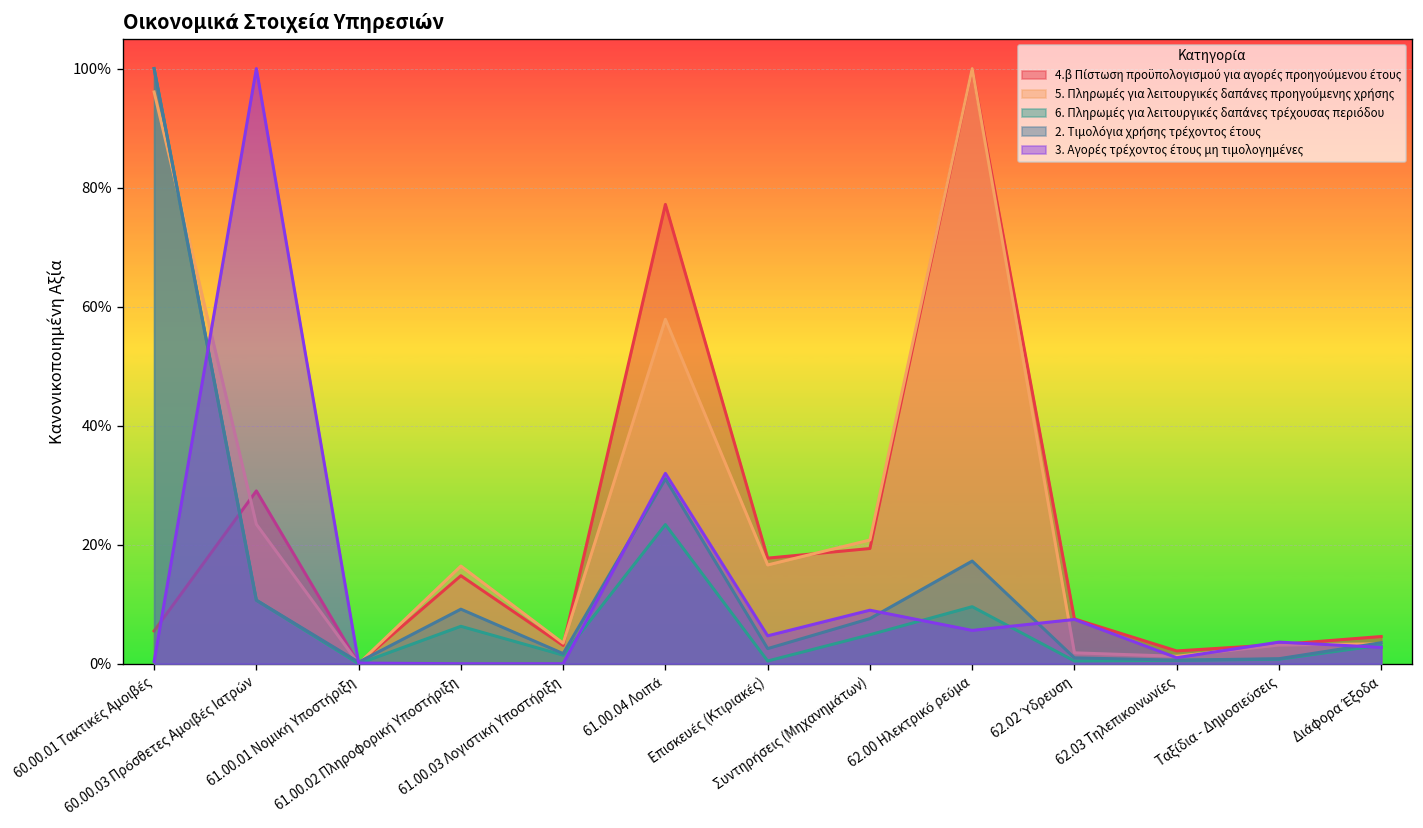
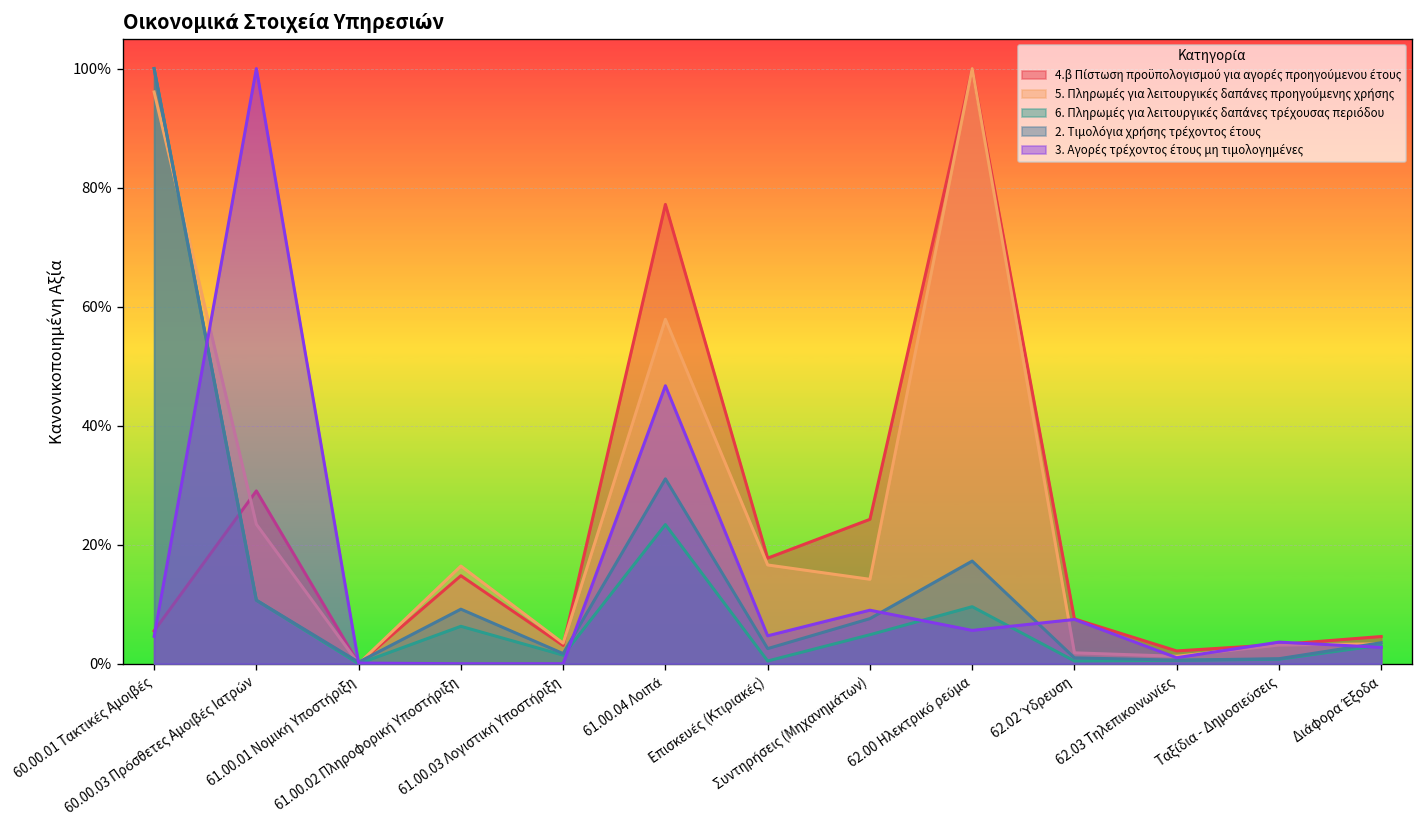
3. Αγορές τρέχοντος έτους μη τιμολογημένες, 60.00.01 Τακτικές Αμοιβές: 0% -> 5%
3. Αγορές τρέχοντος έτους μη τιμολογημένες, 61.00.04 Λοιπά: 32% -> 47%
4.β Πίστωση προϋπολογισμού για αγορές προηγούμενου έτους, Συντηρήσεις (Μηχανημάτων): 19% -> 24%
5. Πληρωμές για λειτουργικές δαπάνες προηγούμενης χρήσης, Συντηρήσεις (Μηχανημάτων): 21% -> 14%
